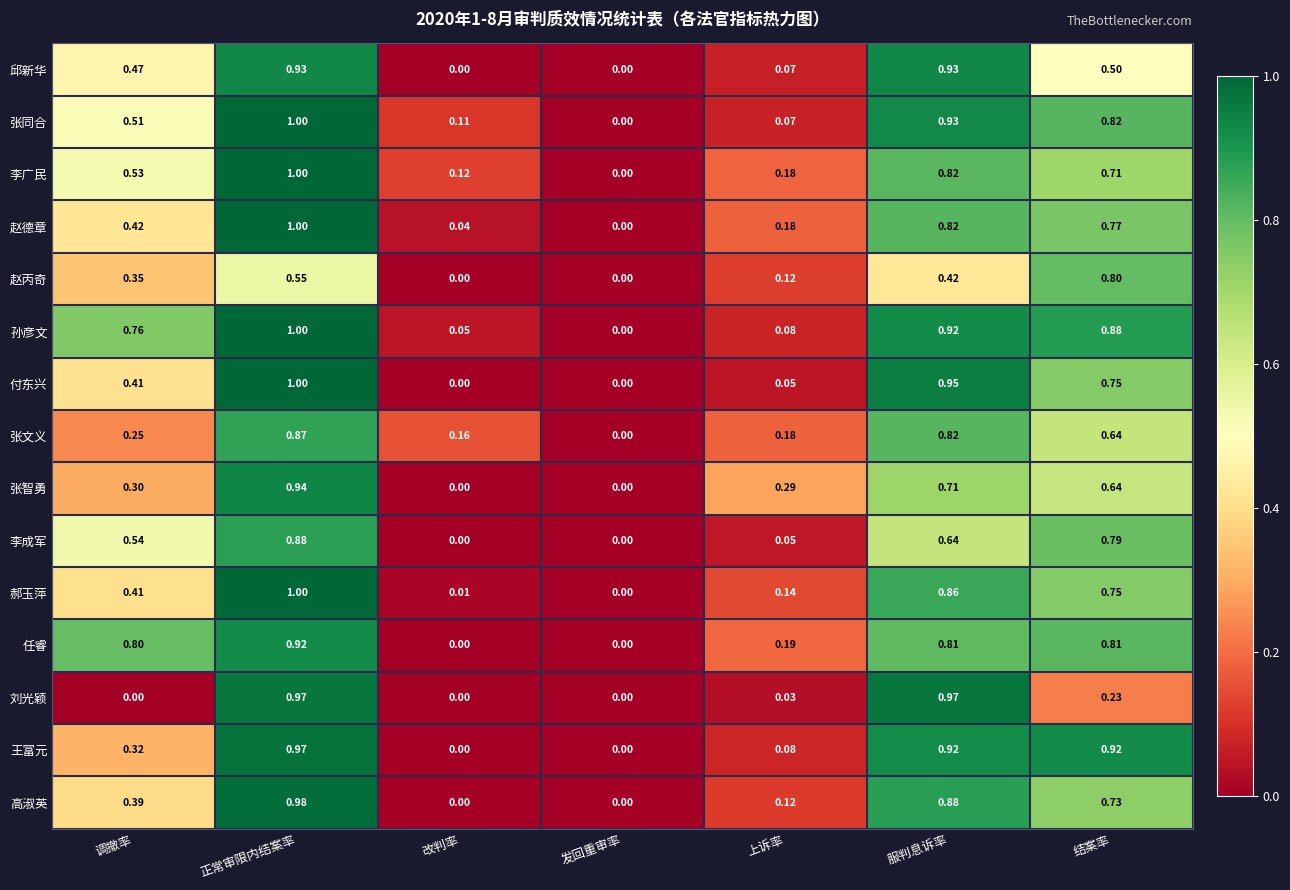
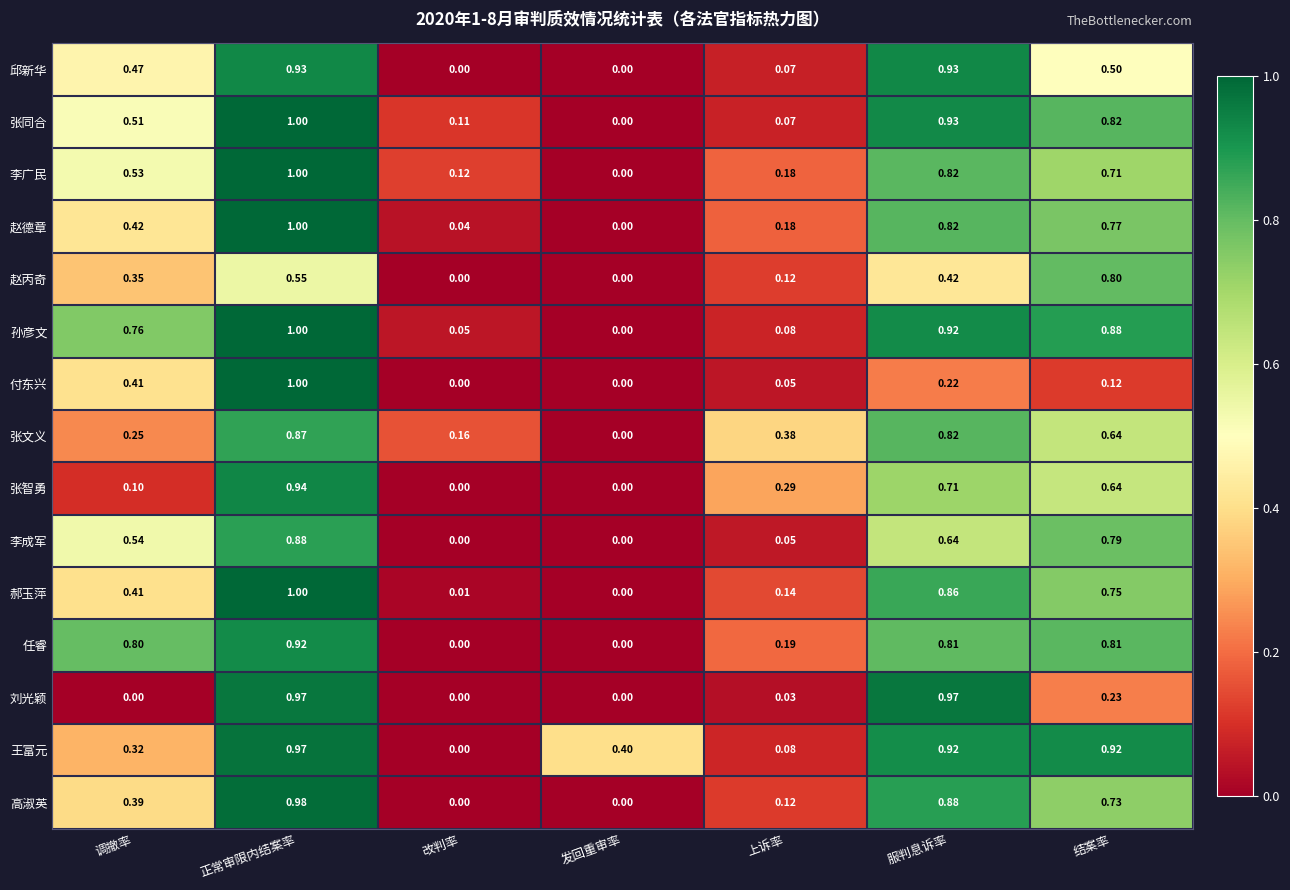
付东兴, 服判息诉率: 0.95 -> 0.22
付东兴, 结案率: 0.75 -> 0.12
张文义, 上诉率: 0.18 -> 0.38
张智勇, 调撤率: 0.30 -> 0.10
王富元, 发回重审率: 0.00 -> 0.40
